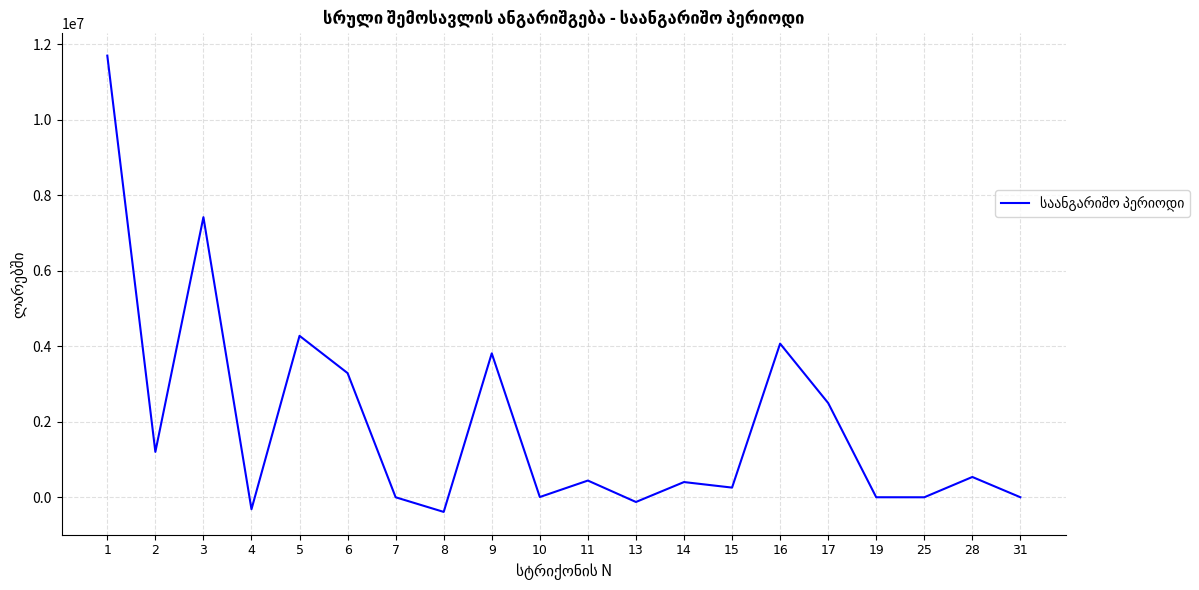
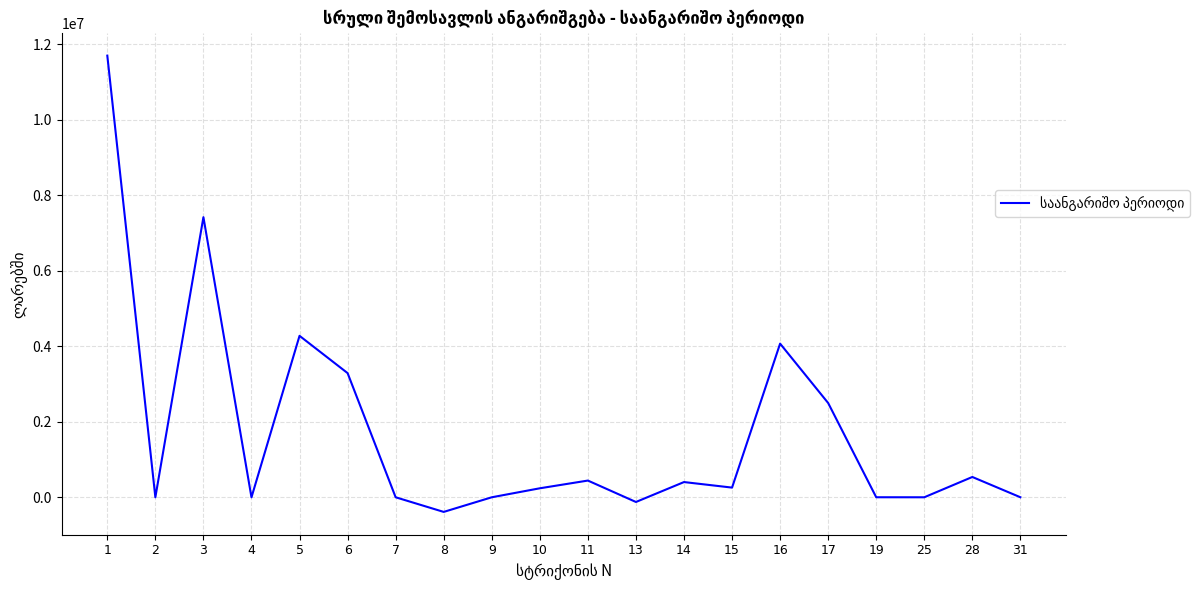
2: 1200000 -> 0
4: -300000 -> 0
9: 3800000 -> 0
10: 0 -> 200000
